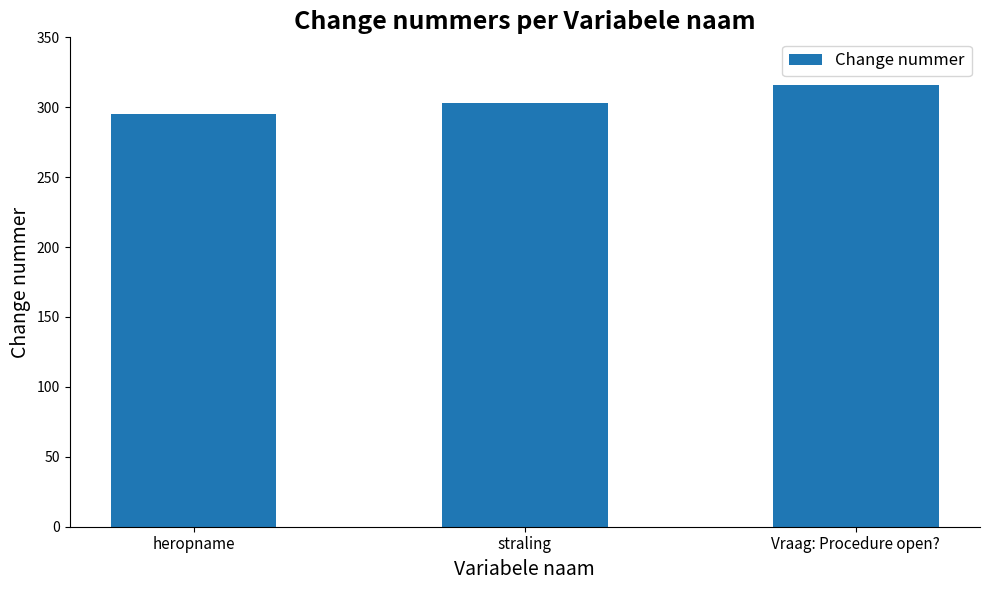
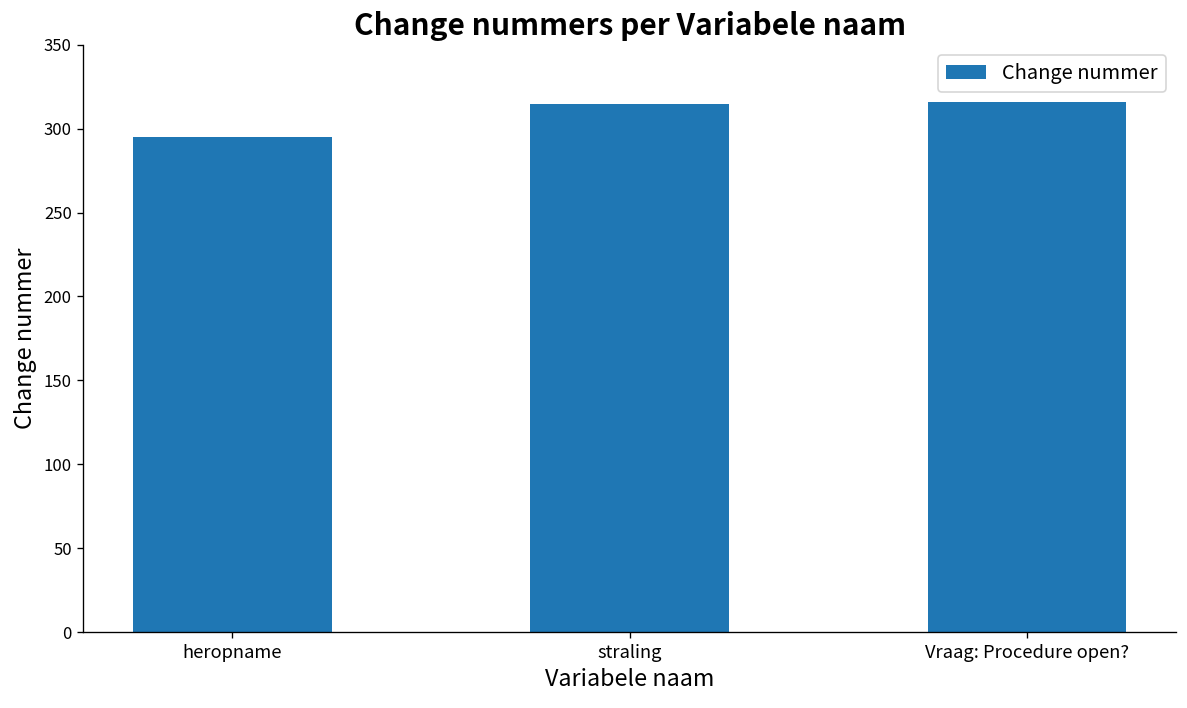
straling: 303 -> 315
